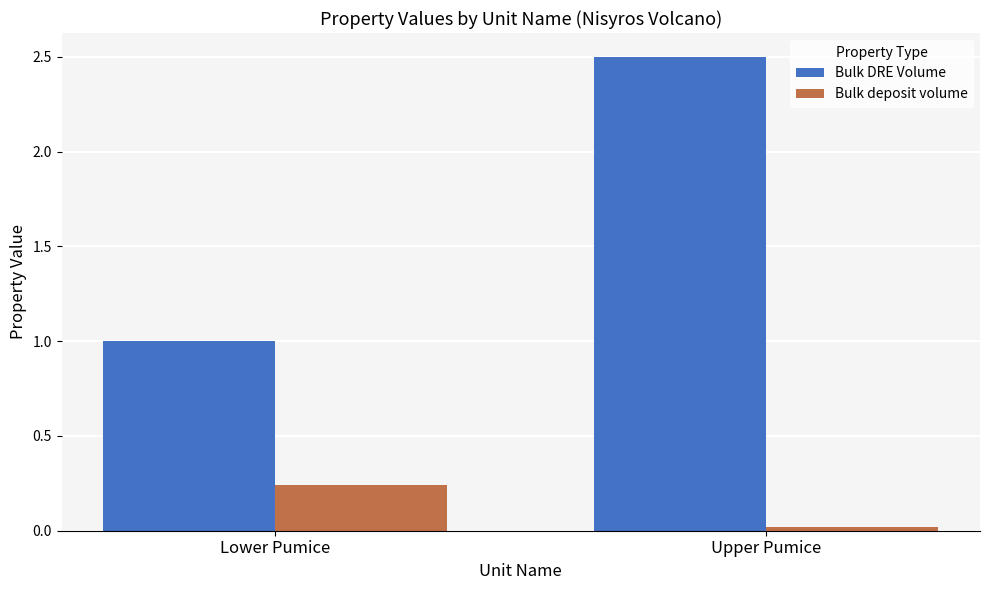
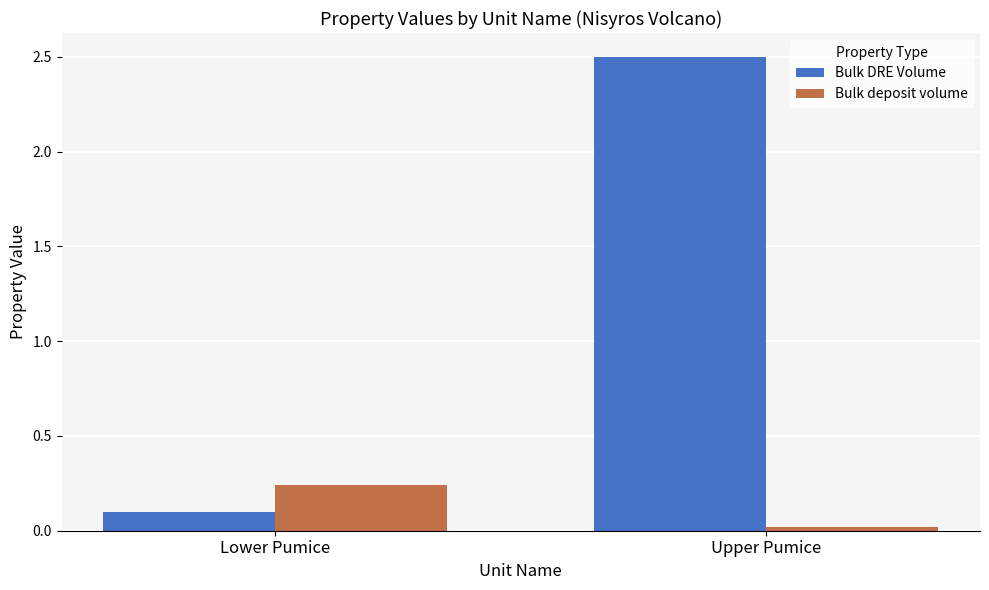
Bulk DRE Volume, Lower Pumice: 1.0 -> 0.1
